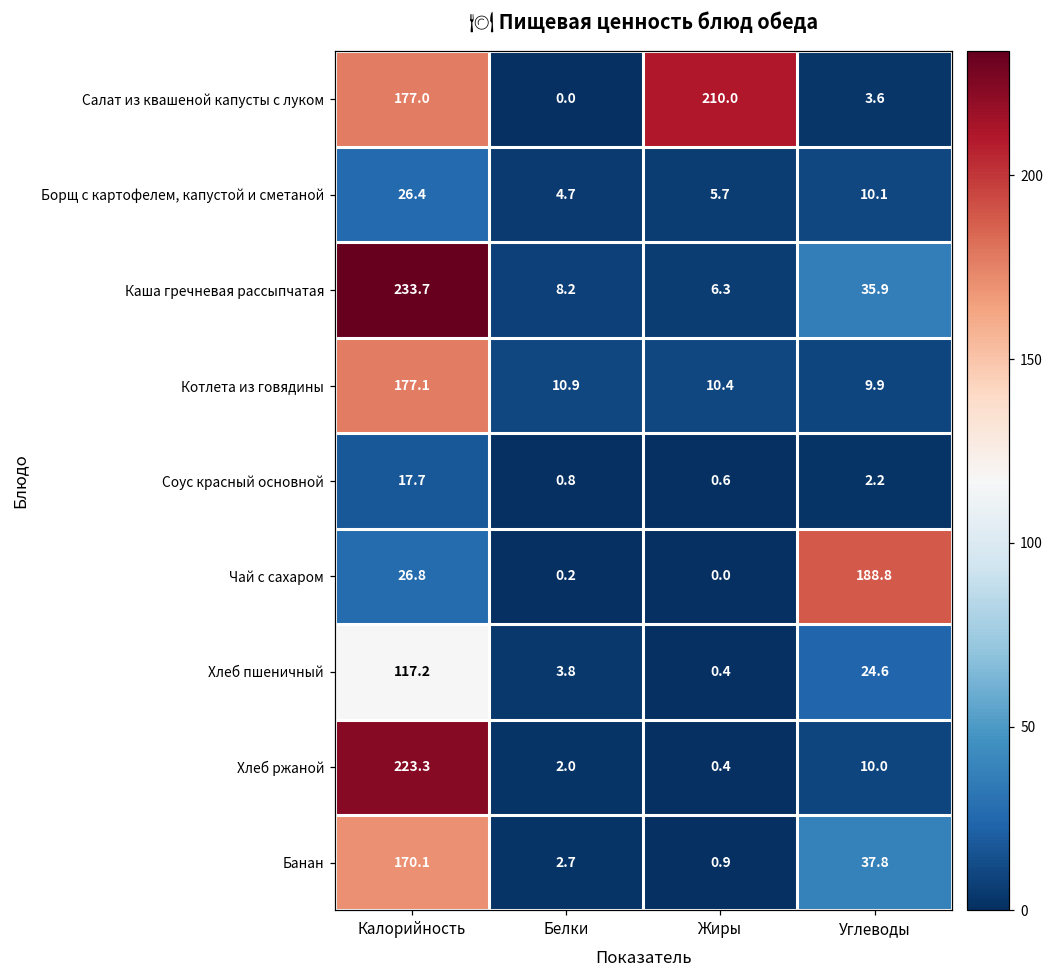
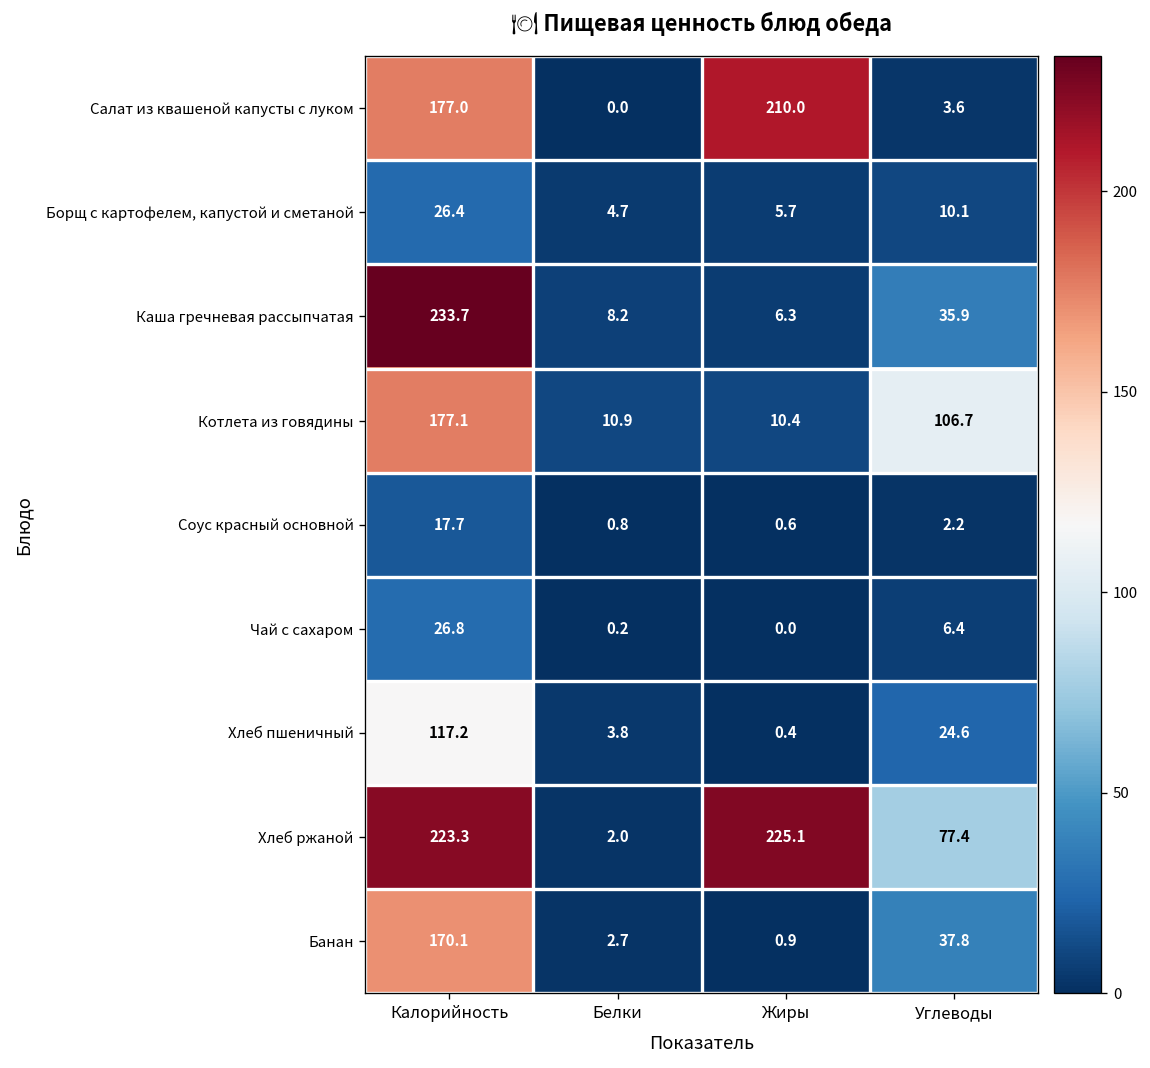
Котлета из говядины, Углеводы: 9.9 -> 106.7
Чай с сахаром, Углеводы: 188.8 -> 6.4
Хлеб ржаной, Жиры: 0.4 -> 225.1
Хлеб ржаной, Углеводы: 10.0 -> 77.4
